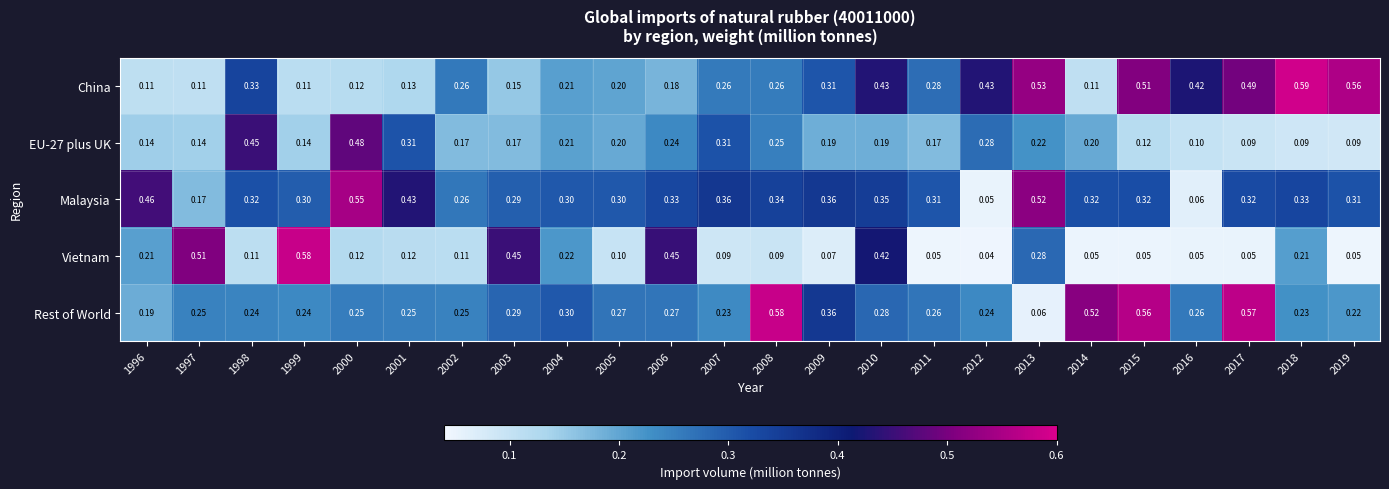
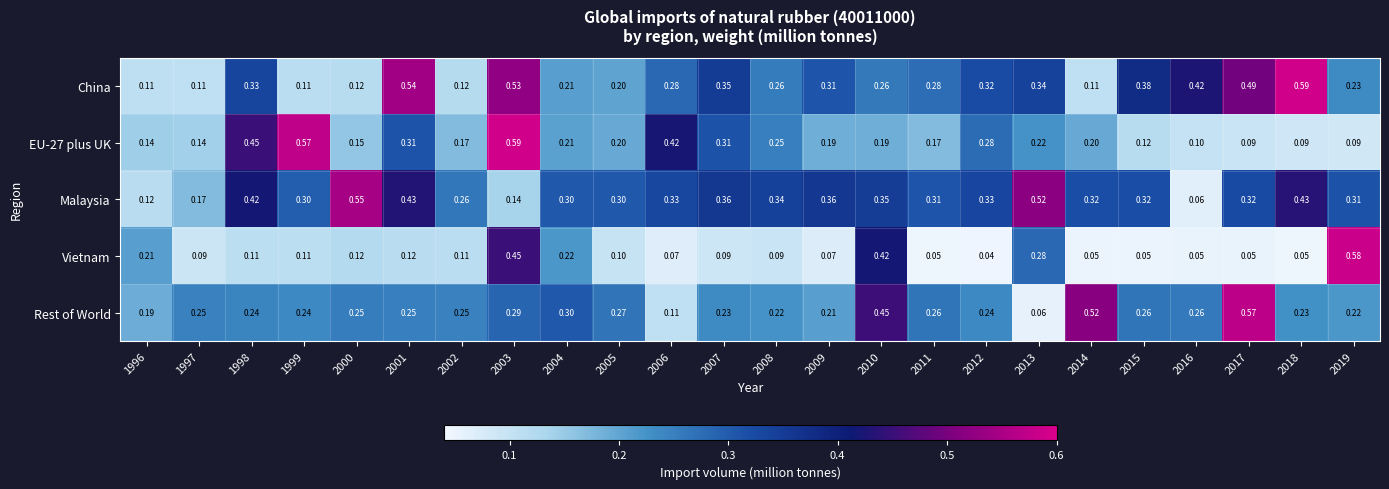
China, 2001: 0.13 -> 0.54
China, 2002: 0.26 -> 0.12
China, 2003: 0.15 -> 0.53
China, 2006: 0.18 -> 0.28
China, 2007: 0.26 -> 0.35
China, 2010: 0.43 -> 0.26
China, 2012: 0.43 -> 0.32
China, 2013: 0.53 -> 0.34
China, 2015: 0.51 -> 0.38
China, 2019: 0.56 -> 0.23
EU-27 plus UK, 1999: 0.14 -> 0.57
EU-27 plus UK, 2000: 0.48 -> 0.15
EU-27 plus UK, 2003: 0.17 -> 0.59
EU-27 plus UK, 2006: 0.24 -> 0.42
Malaysia, 1996: 0.46 -> 0.12
Malaysia, 1998: 0.32 -> 0.42
Malaysia, 2003: 0.29 -> 0.14
Malaysia, 2012: 0.05 -> 0.33
Malaysia, 2018: 0.33 -> 0.43
Vietnam, 1997: 0.51 -> 0.09
Vietnam, 1999: 0.58 -> 0.11
Vietnam, 2006: 0.45 -> 0.07
Vietnam, 2018: 0.21 -> 0.05
Vietnam, 2019: 0.05 -> 0.58
Rest of World, 2006: 0.27 -> 0.11
Rest of World, 2008: 0.58 -> 0.22
Rest of World, 2009: 0.36 -> 0.21
Rest of World, 2010: 0.28 -> 0.45
Rest of World, 2015: 0.56 -> 0.26
